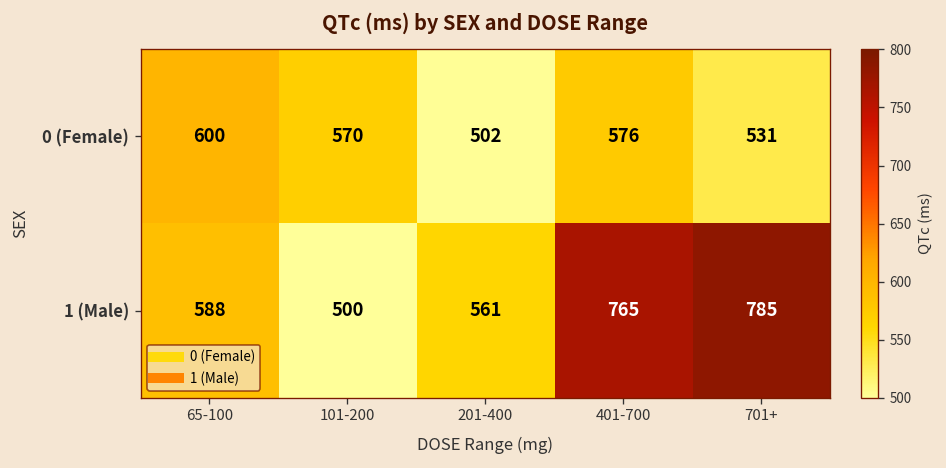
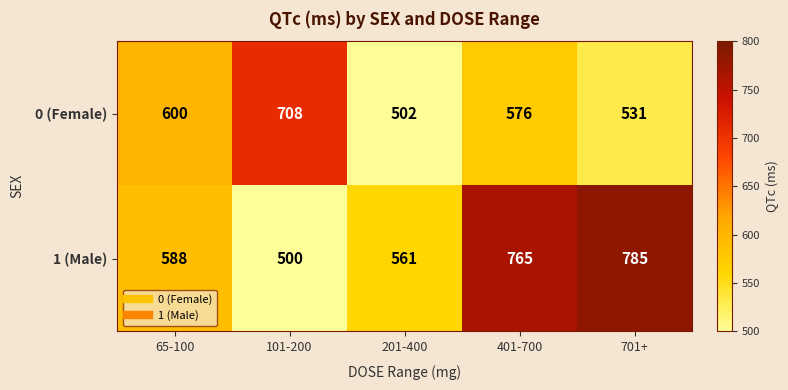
0 (Female), 101-200: 570 -> 708
